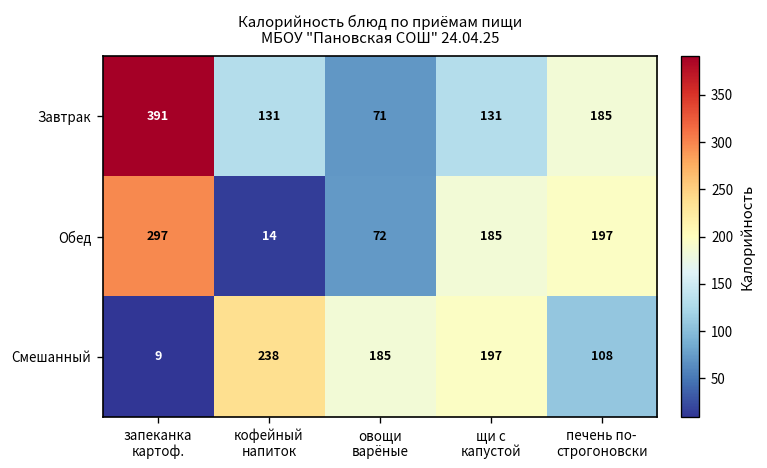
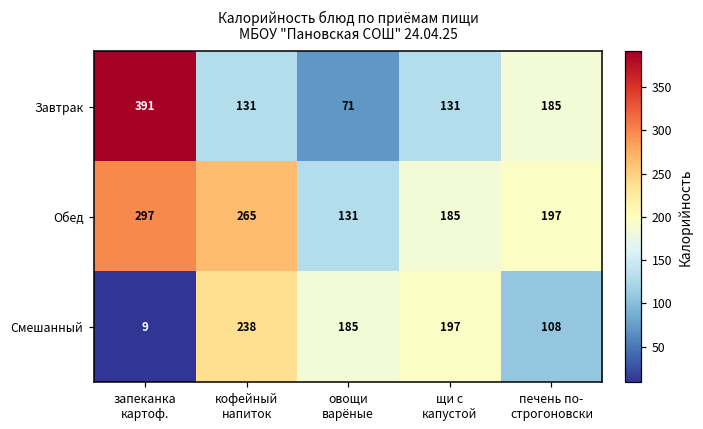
Обед, кофейный напиток: 14 -> 265
Обед, овощи варёные: 72 -> 131
